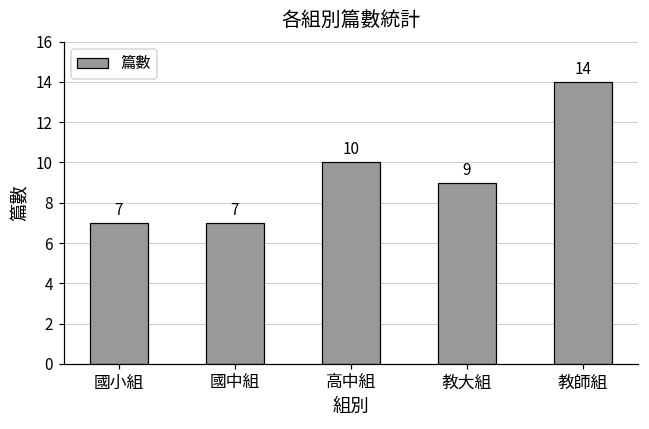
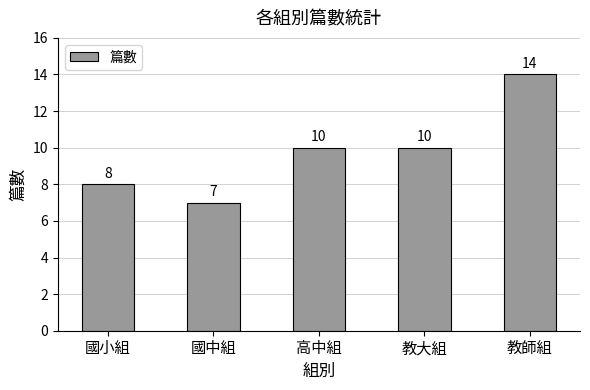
國小組: 7 -> 8
教大組: 9 -> 10
